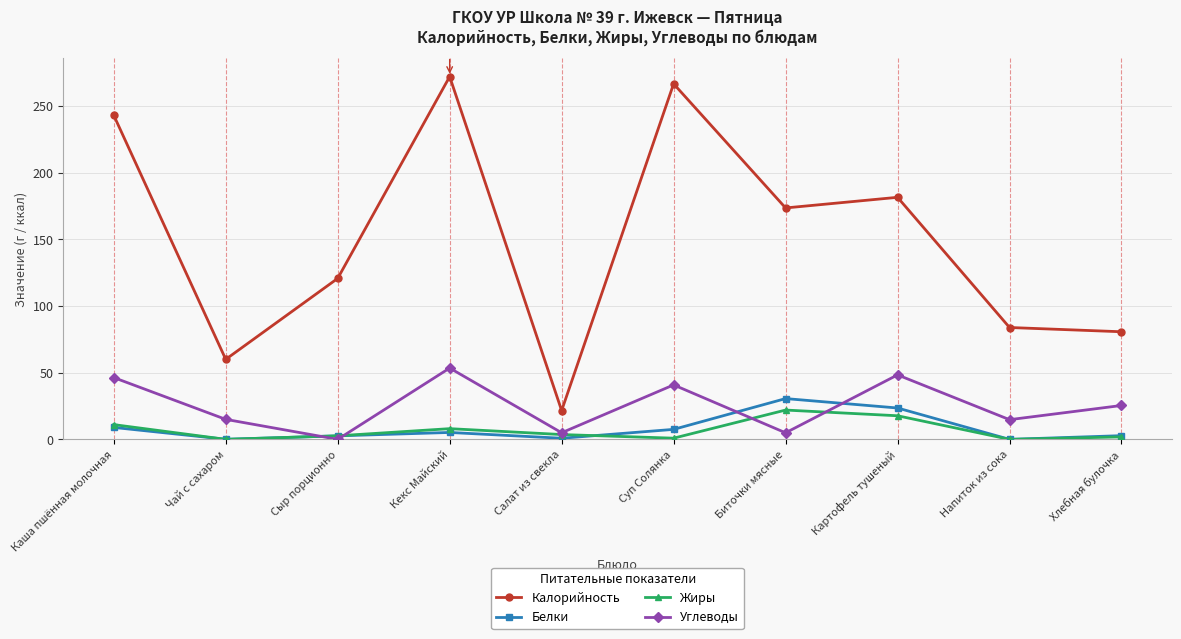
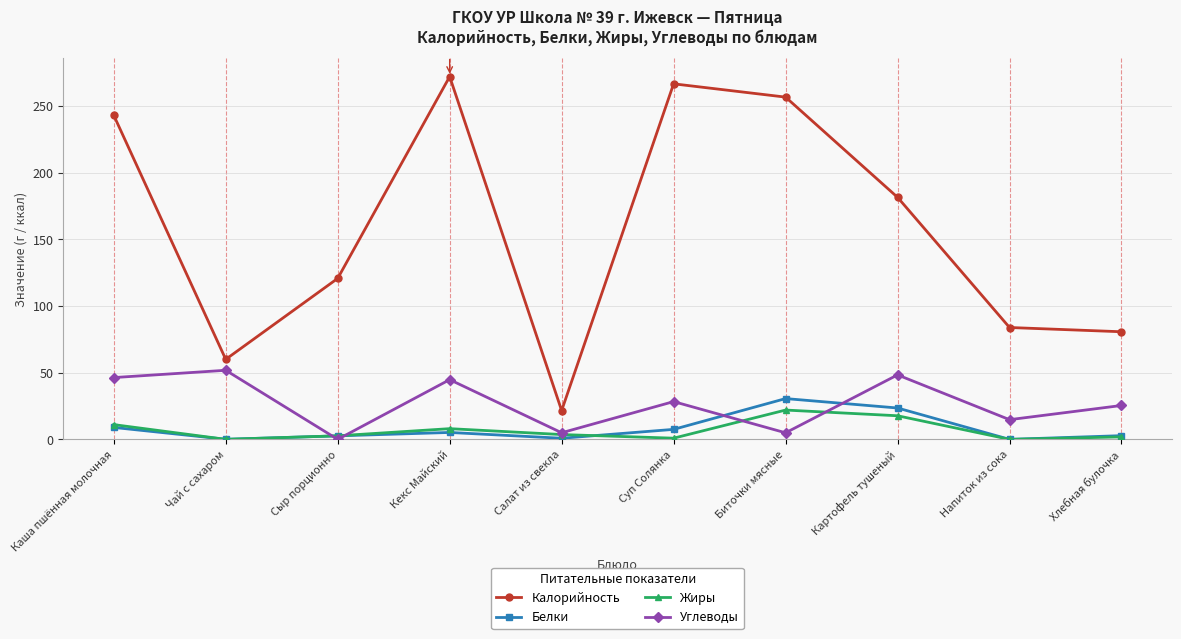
Углеводы, Чай с сахаром: 15 -> 52
Углеводы, Кекс Майский: 53 -> 45
Углеводы, Суп Солянка: 41 -> 28
Калорийность, Биточки мясные: 174 -> 257
